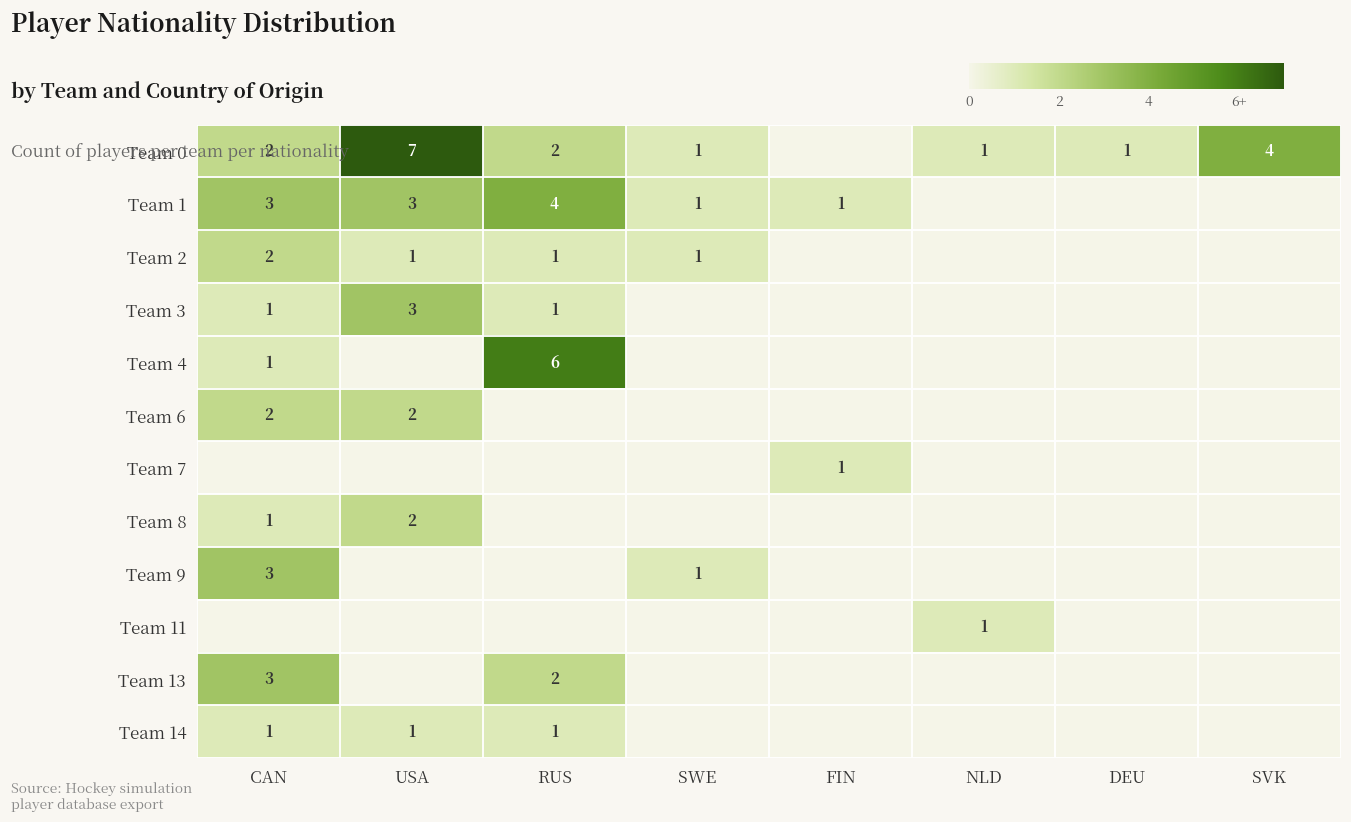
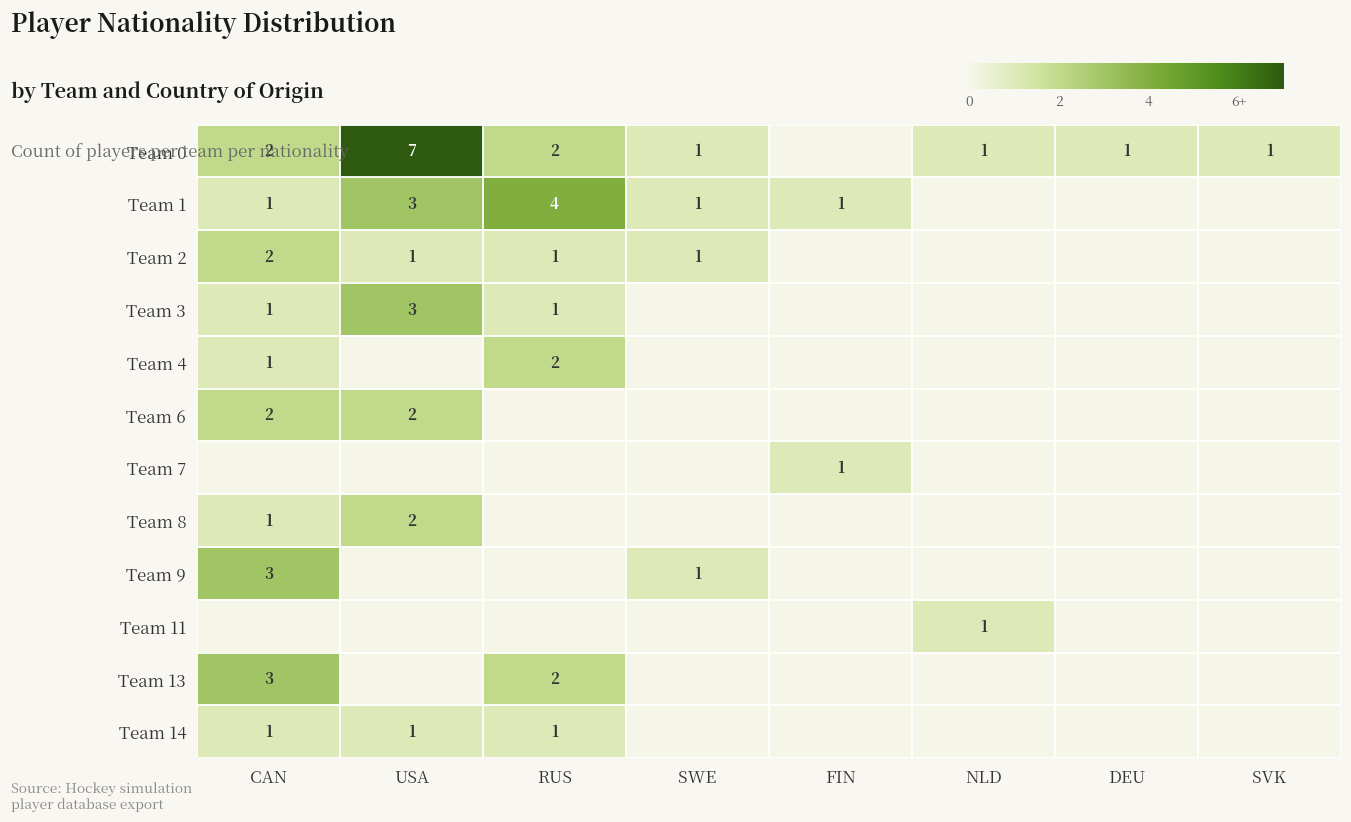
Team 0, SVK: 4 -> 1
Team 1, CAN: 3 -> 1
Team 4, RUS: 6 -> 2
